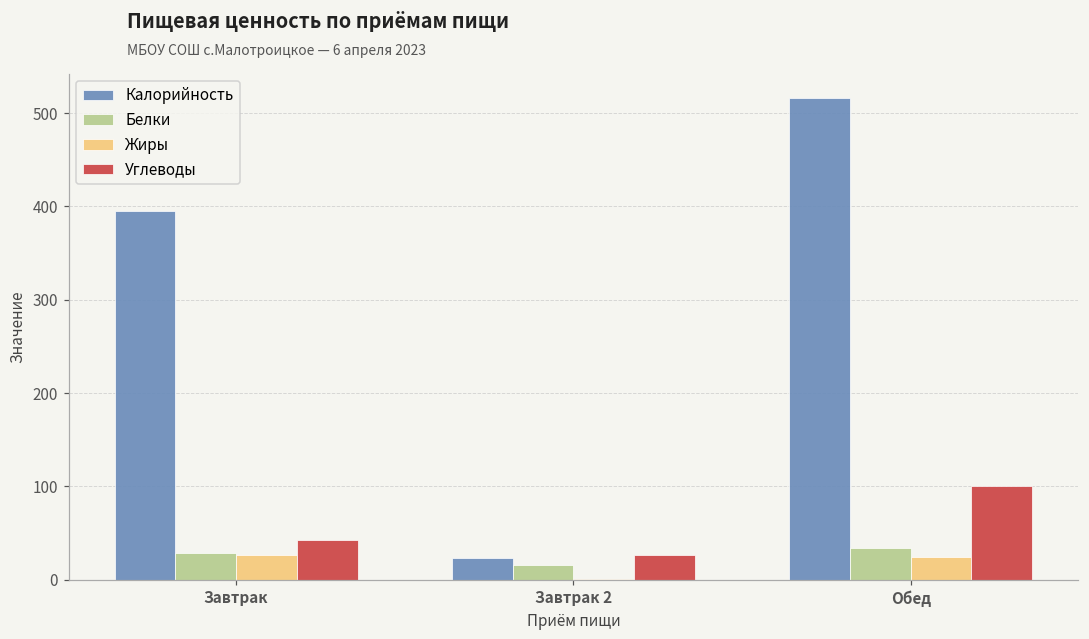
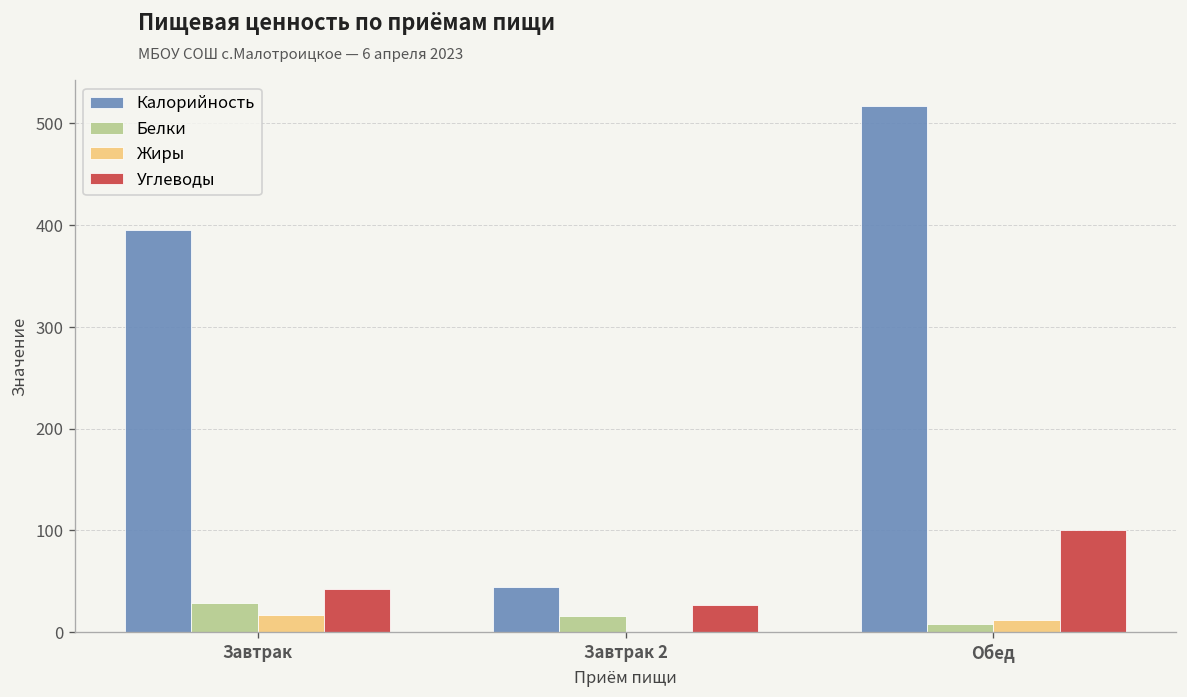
Жиры, Завтрак: 30 -> 20
Калорийность, Завтрак 2: 20 -> 40
Белки, Обед: 30 -> 10
Жиры, Обед: 20 -> 10
